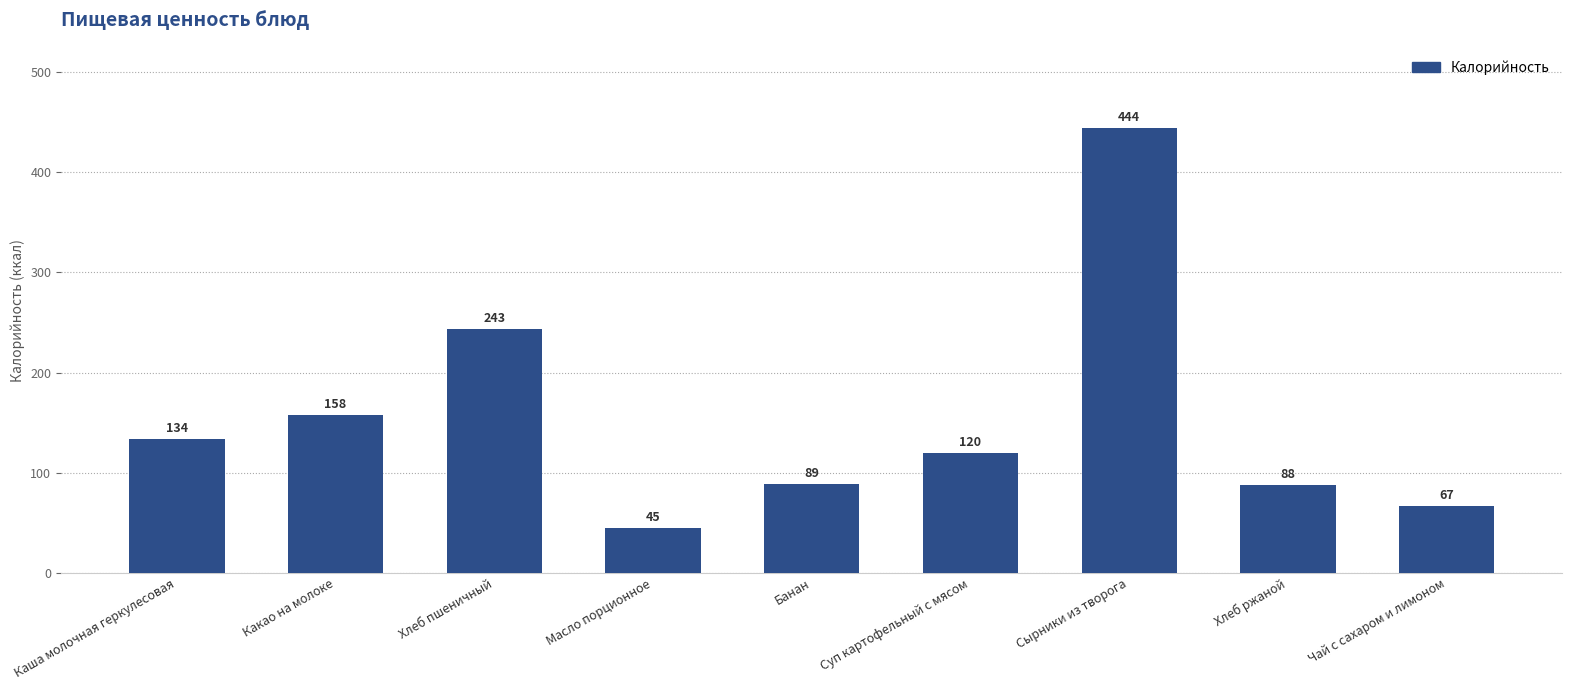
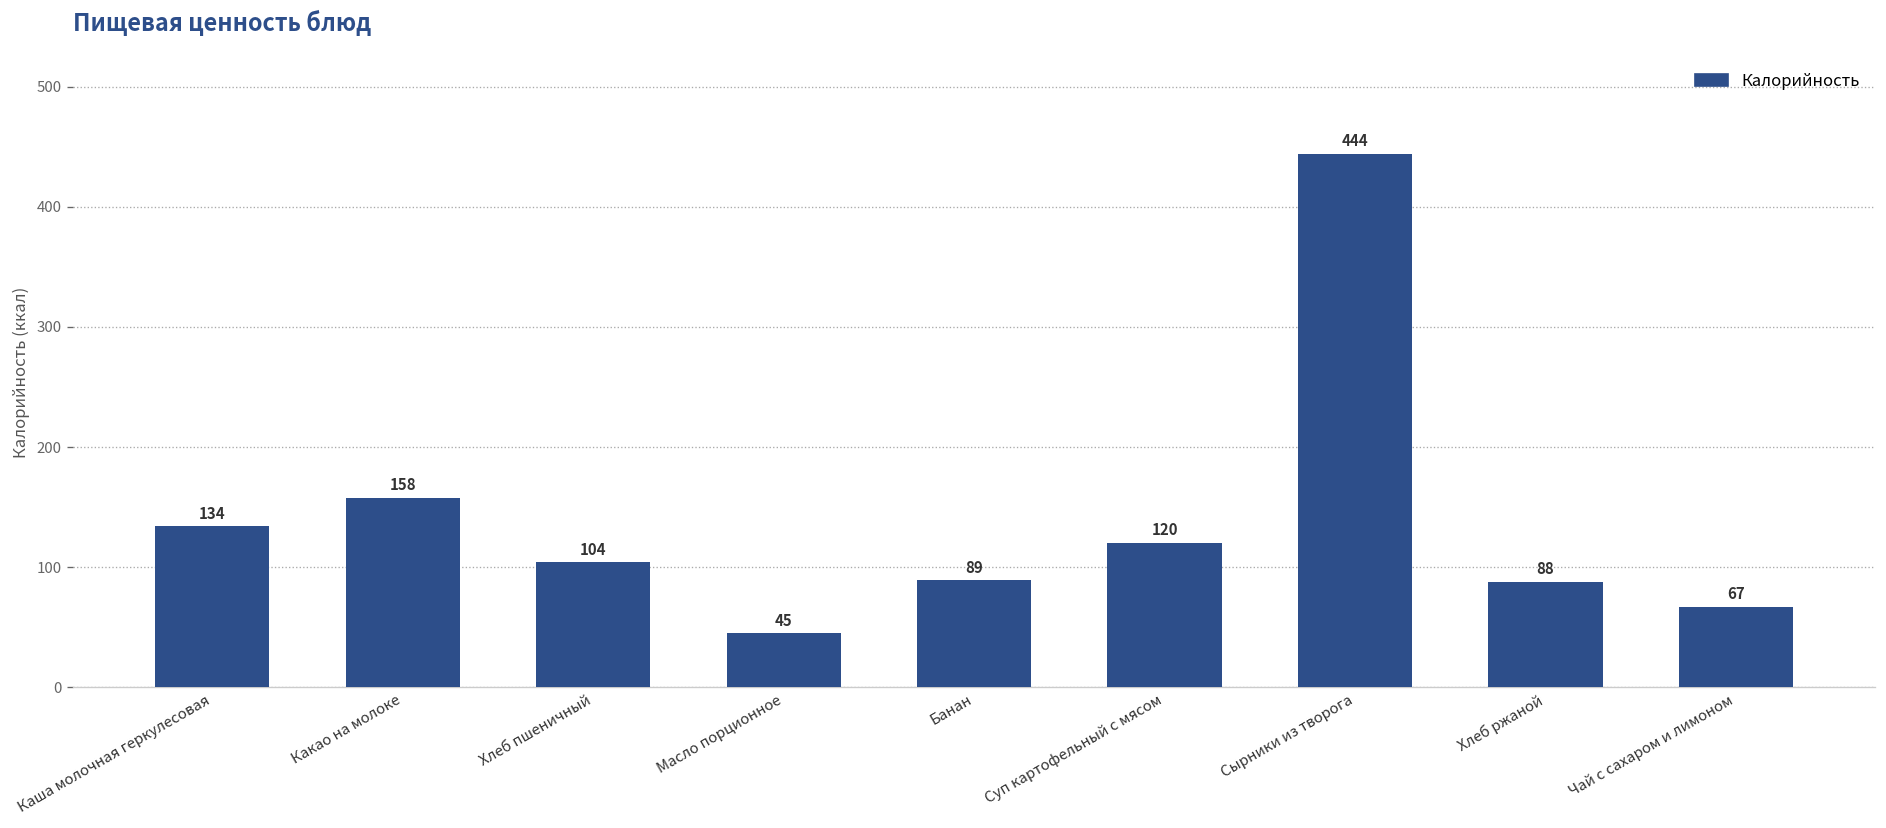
Хлеб пшеничный: 243 -> 104
